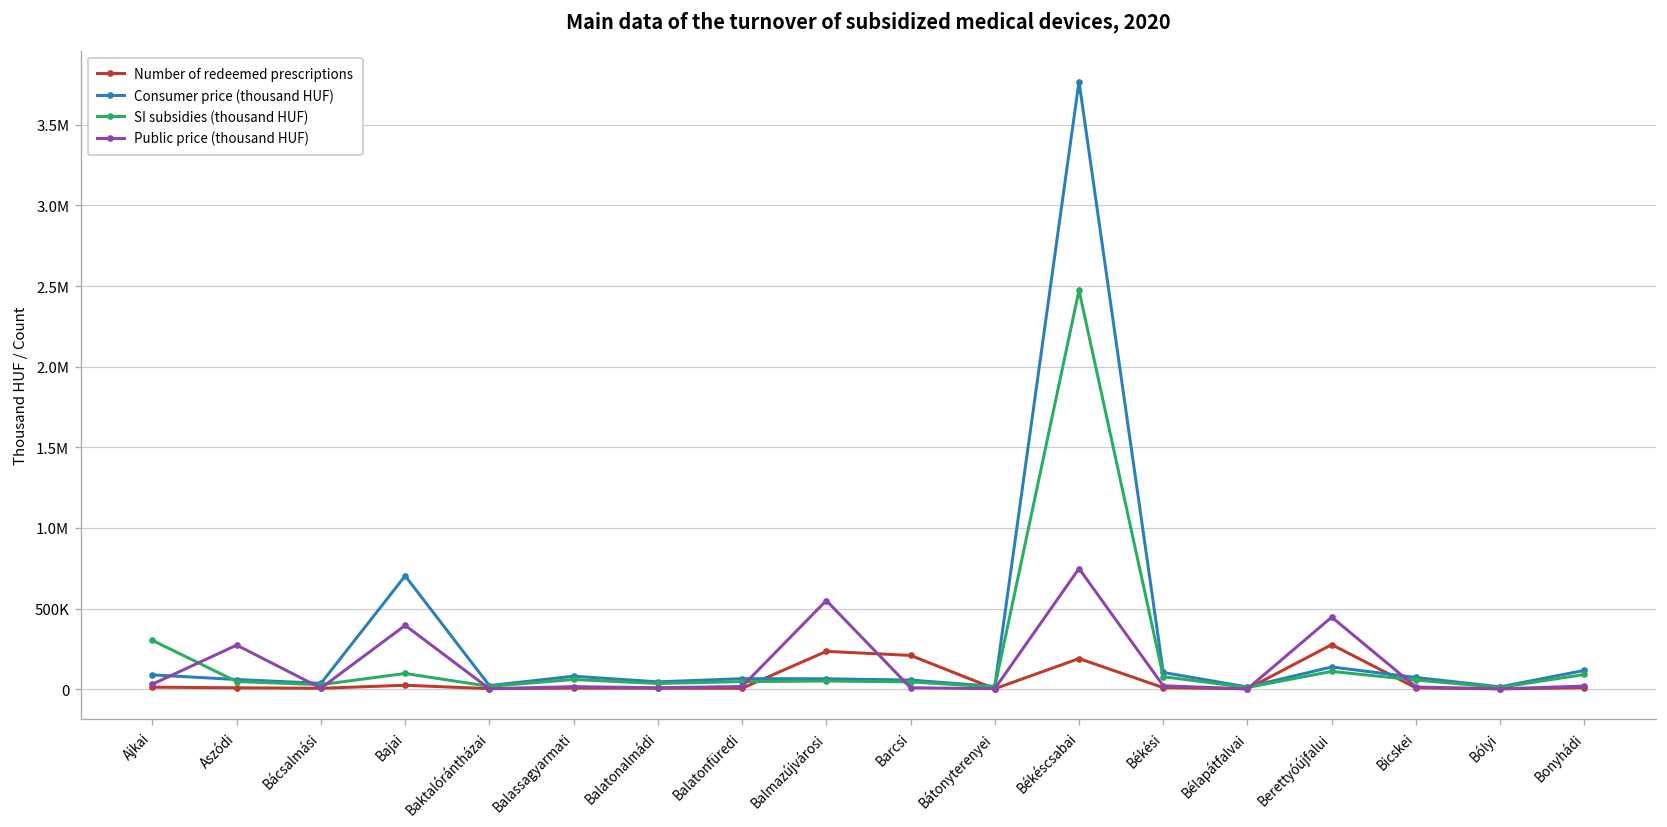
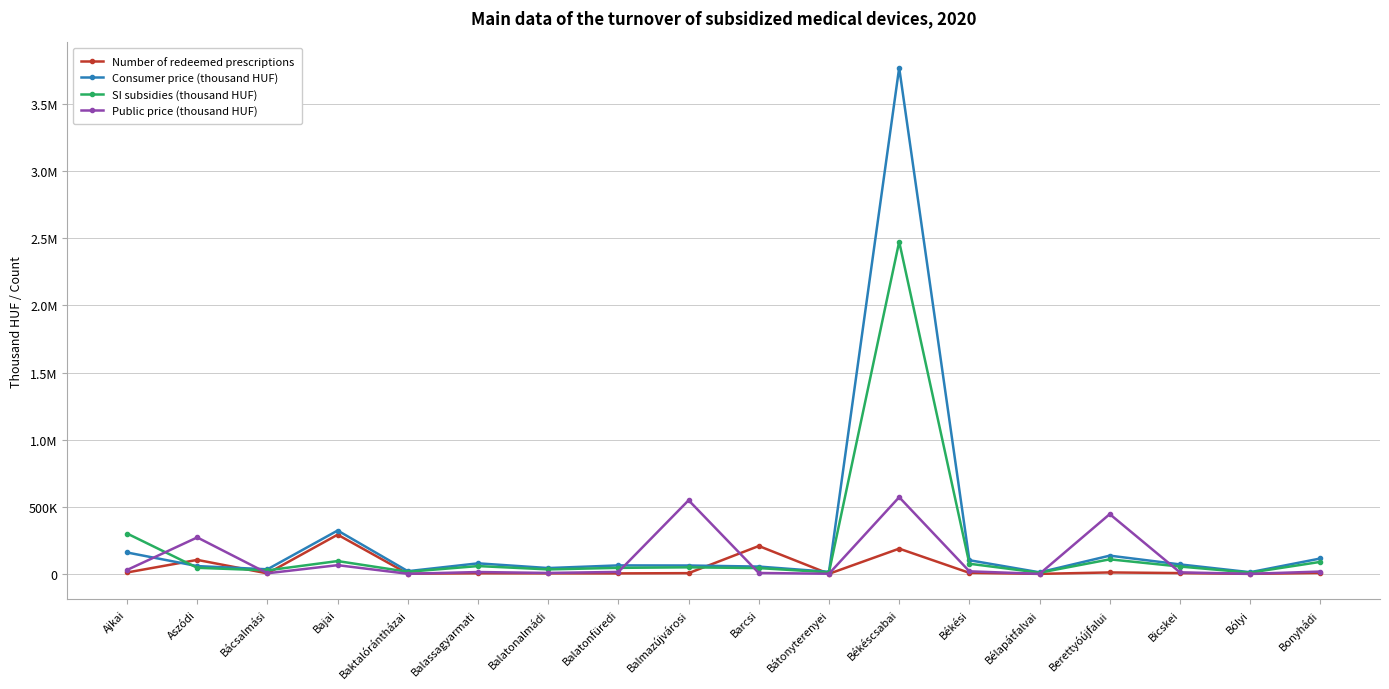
Consumer price (thousand HUF), Ajkai: 90000 -> 160000
Number of redeemed prescriptions, Aszódi: 10000 -> 110000
Number of redeemed prescriptions, Bajai: 20000 -> 290000
Consumer price (thousand HUF), Bajai: 700000 -> 320000
Public price (thousand HUF), Bajai: 400000 -> 70000
Number of redeemed prescriptions, Balmazújvárosi: 230000 -> 10000
Public price (thousand HUF), Békéscsabai: 750000 -> 570000
Number of redeemed prescriptions, Berettyóújfalui: 280000 -> 10000
